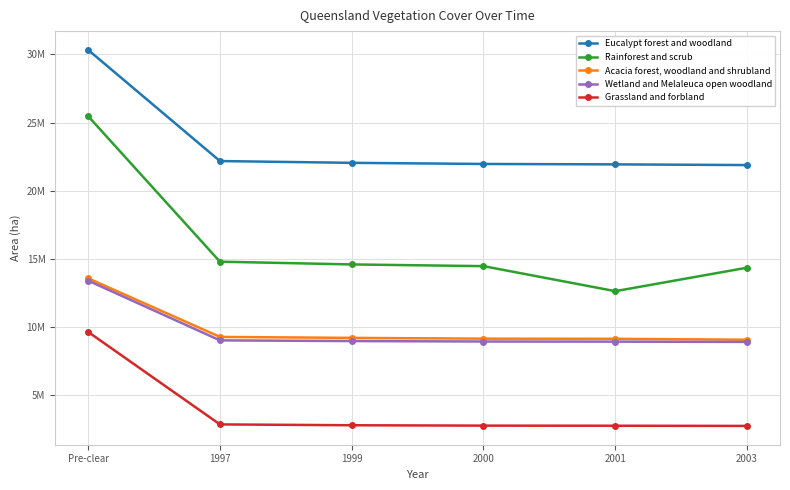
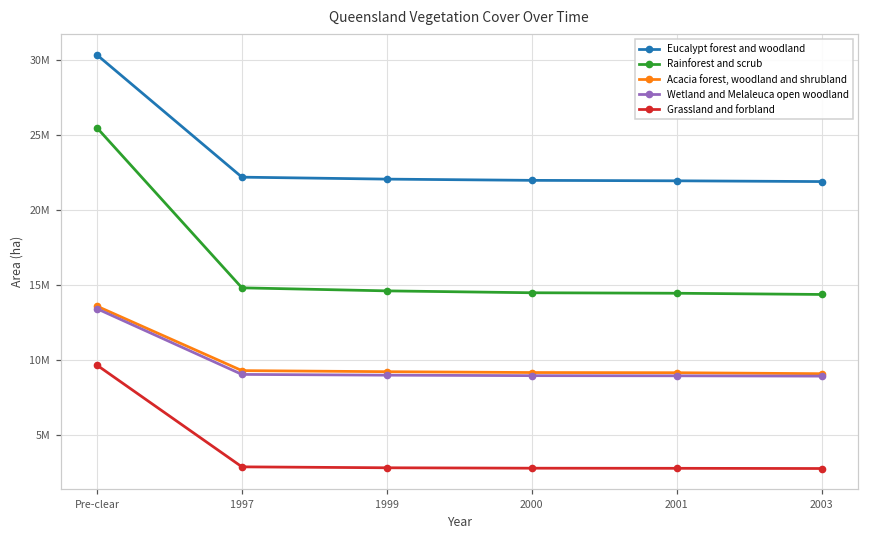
Rainforest and scrub, 2001: 12600000 -> 14400000
